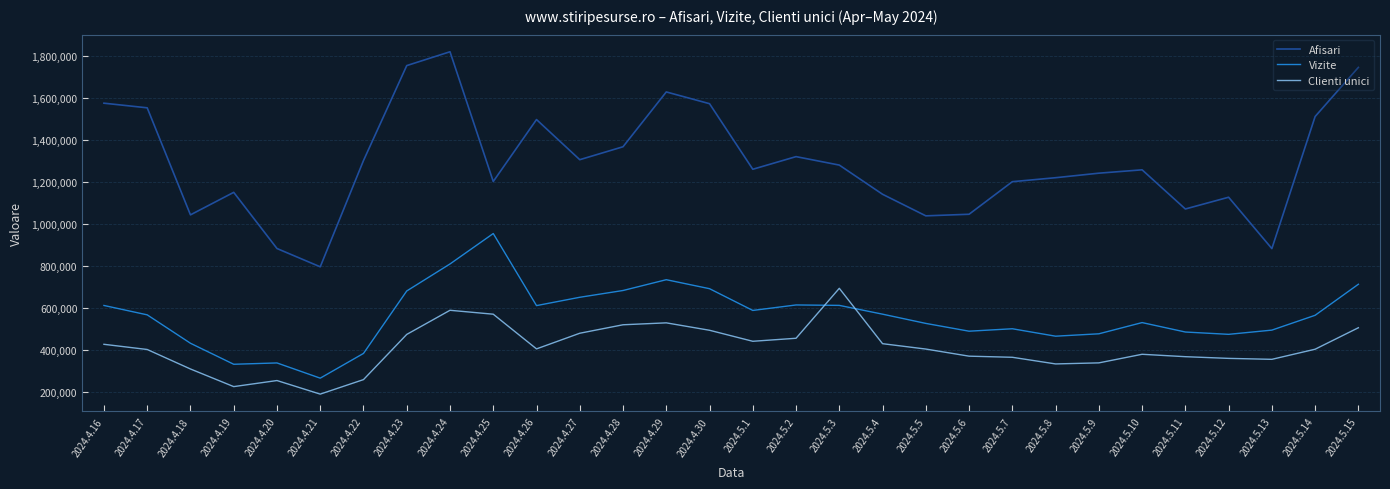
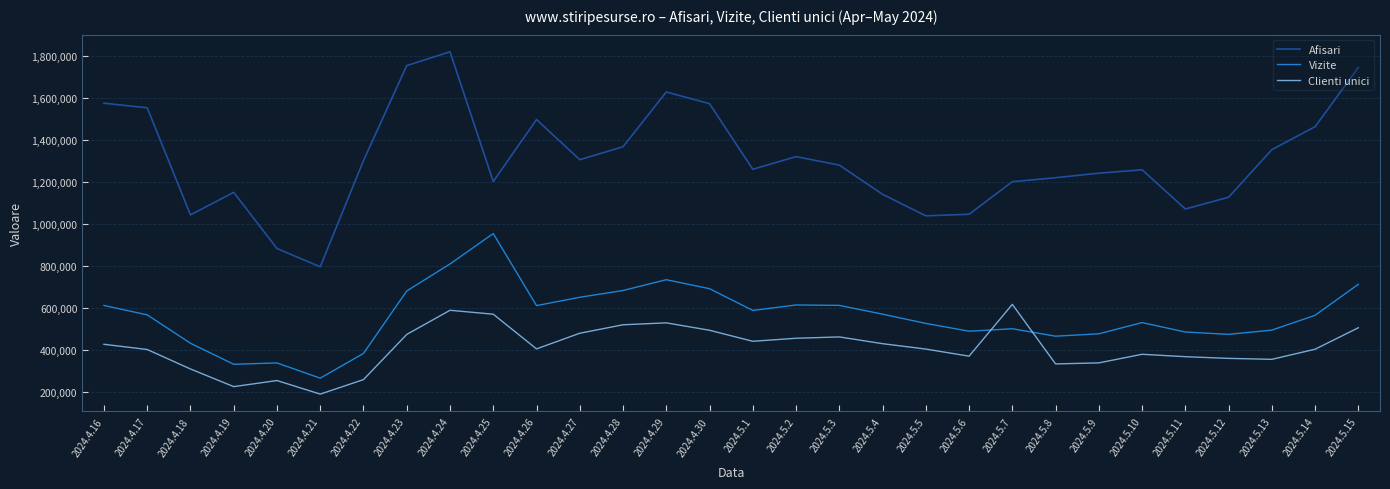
Clienti unici, 2024.5.3: 700,000 -> 460,000
Clienti unici, 2024.5.7: 370,000 -> 620,000
Afisari, 2024.5.13: 880,000 -> 1,360,000
Afisari, 2024.5.14: 1,510,000 -> 1,460,000
